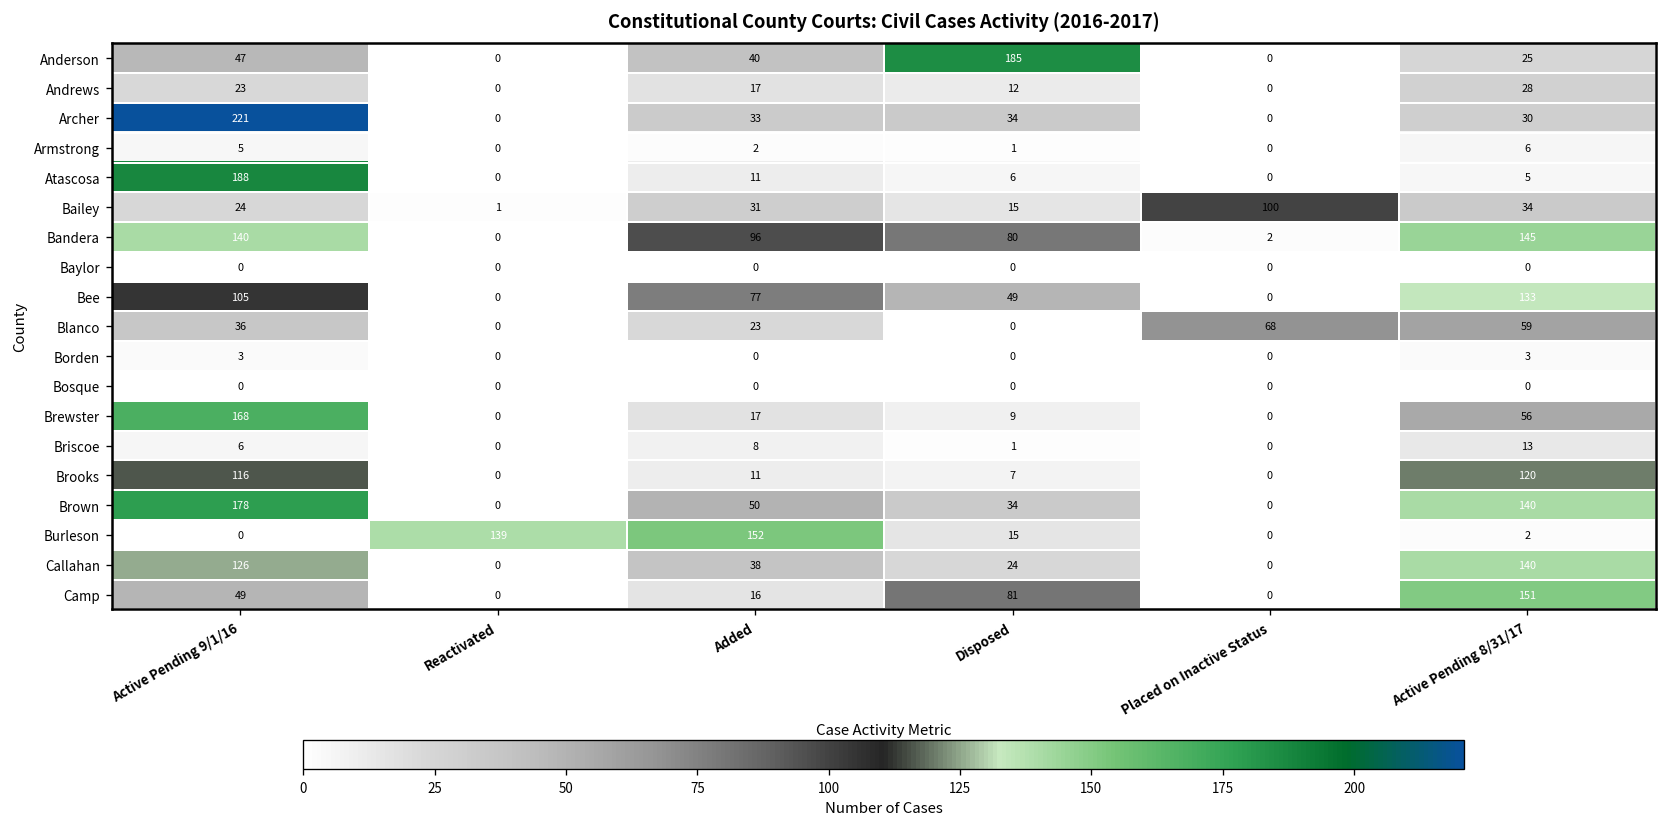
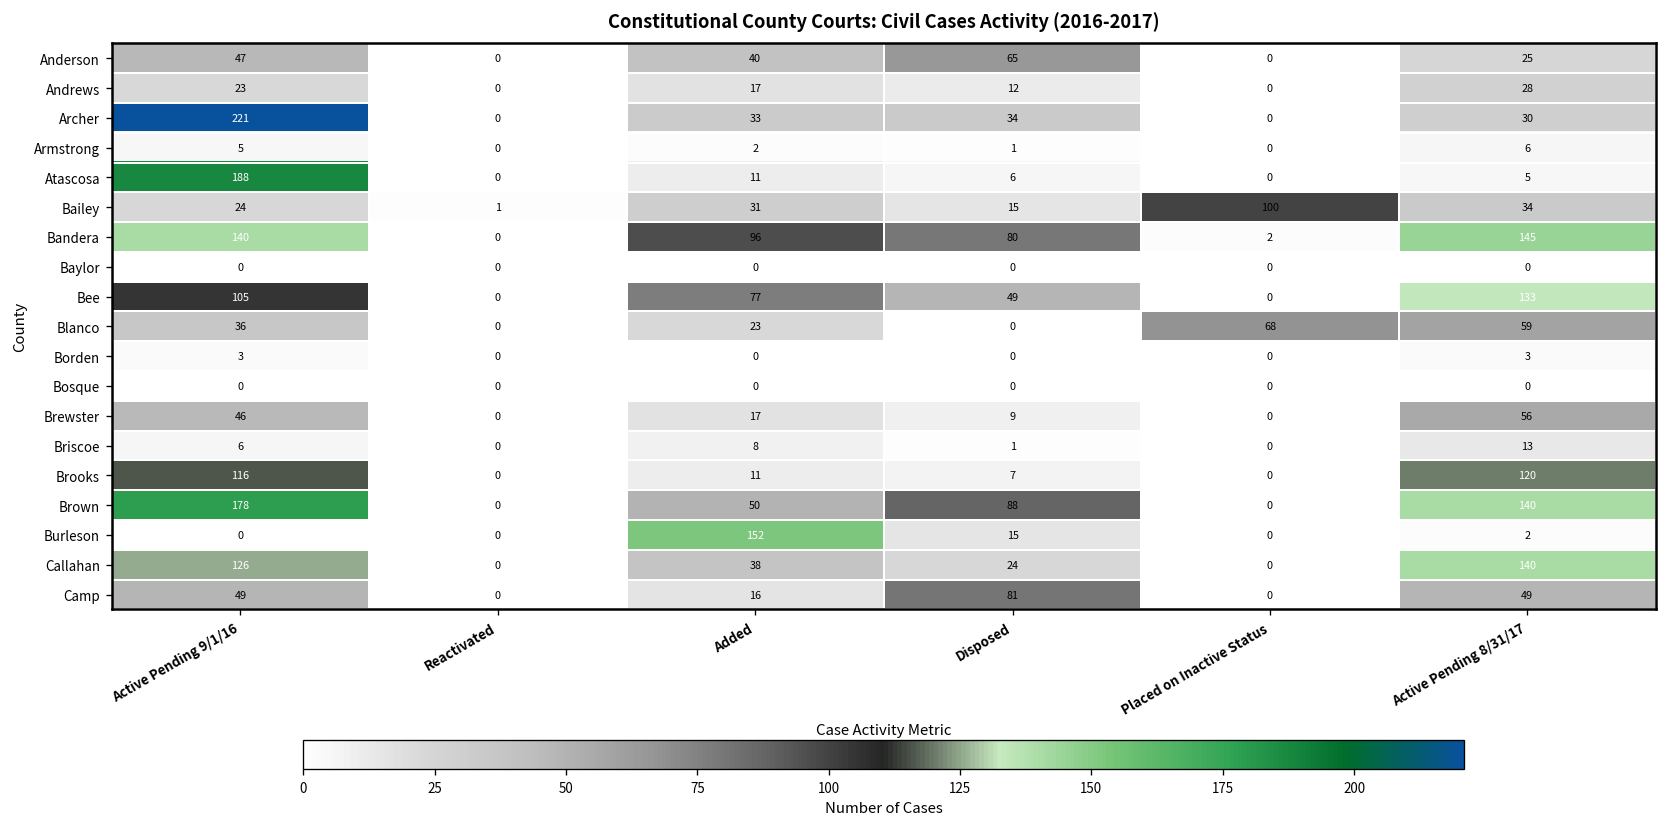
Anderson, Disposed: 185 -> 65
Brewster, Active Pending 9/1/16: 168 -> 46
Brown, Disposed: 34 -> 88
Burleson, Reactivated: 139 -> 0
Camp, Active Pending 8/31/17: 151 -> 49
